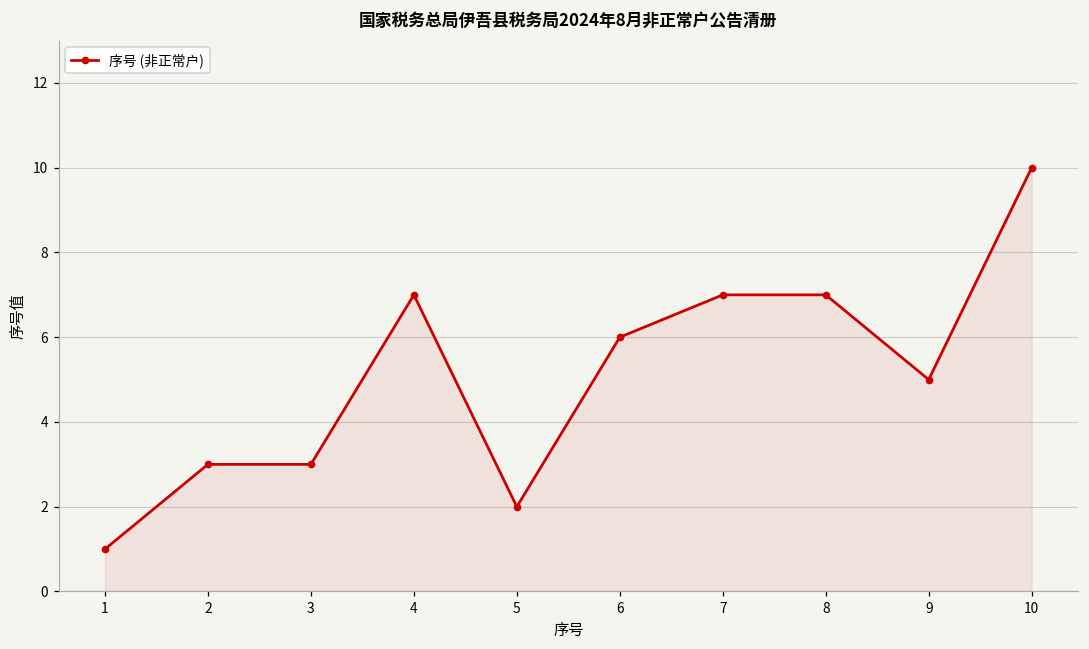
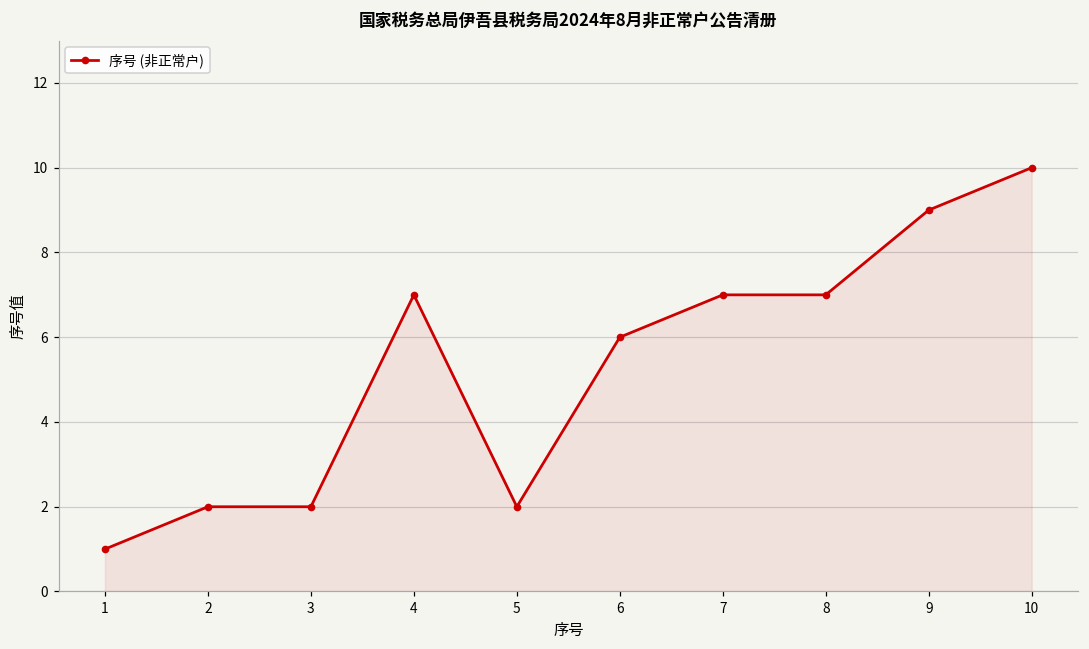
2: 3 -> 2
3: 3 -> 2
9: 5 -> 9
